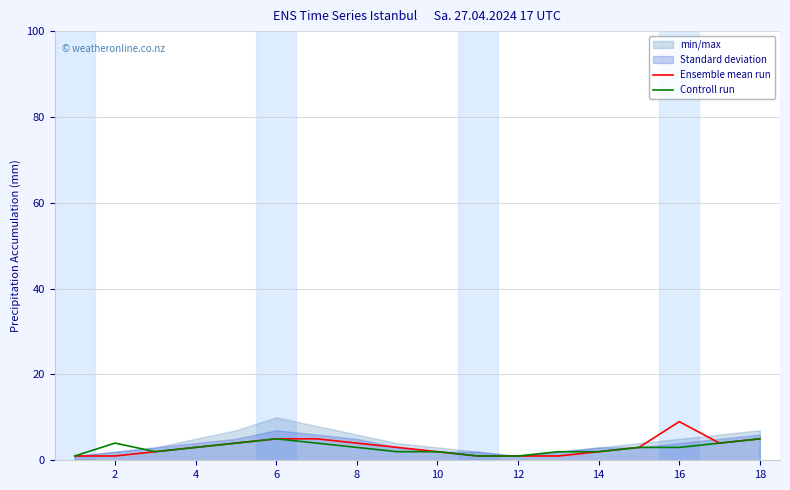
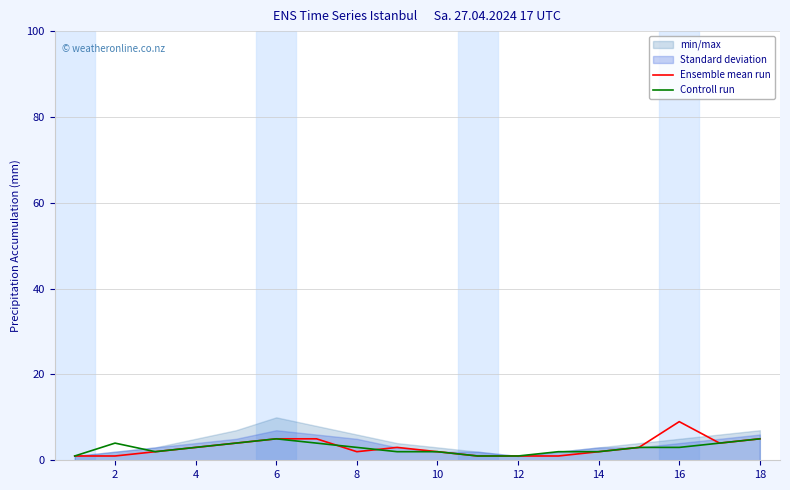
Ensemble mean run, 8: 4 -> 2
